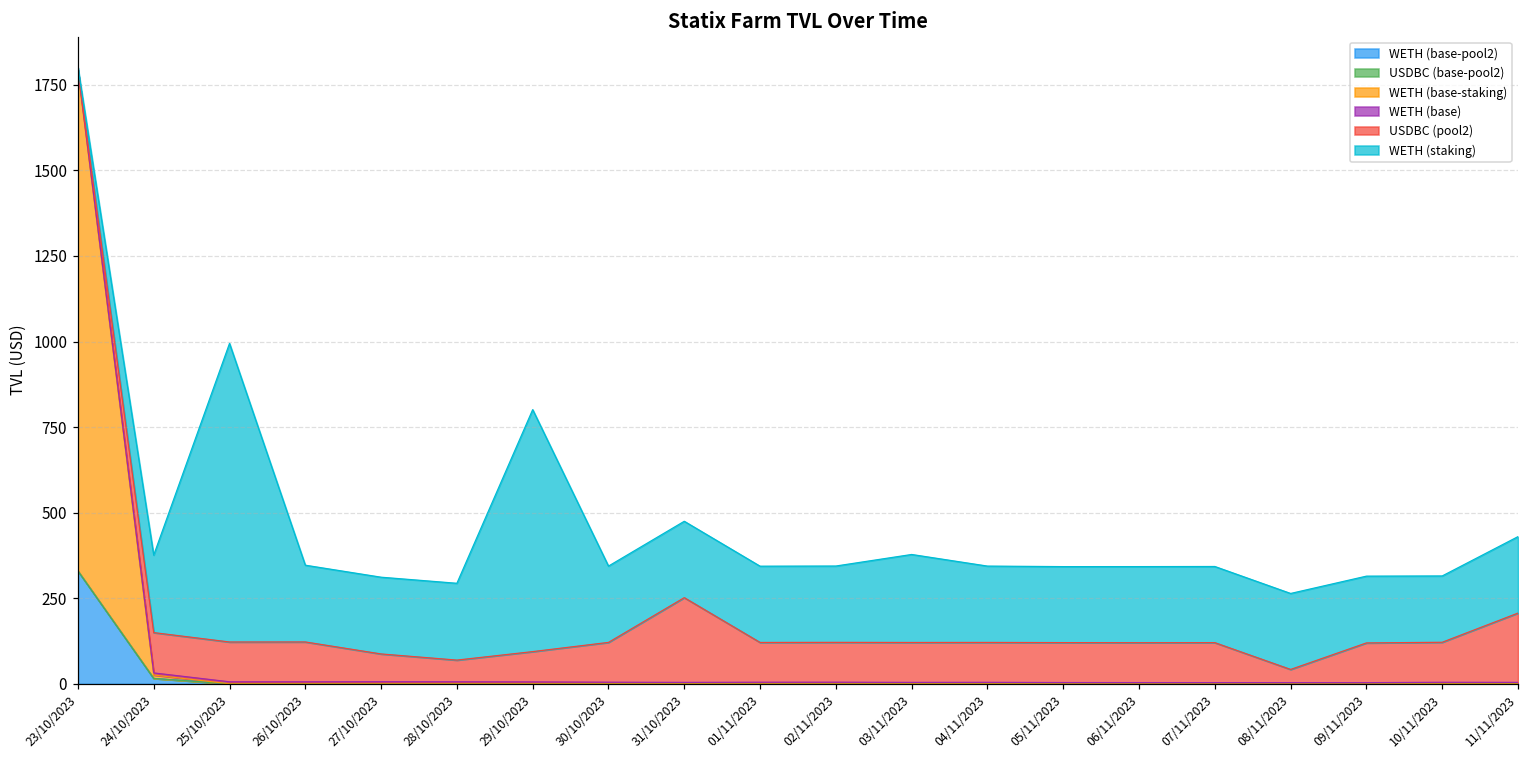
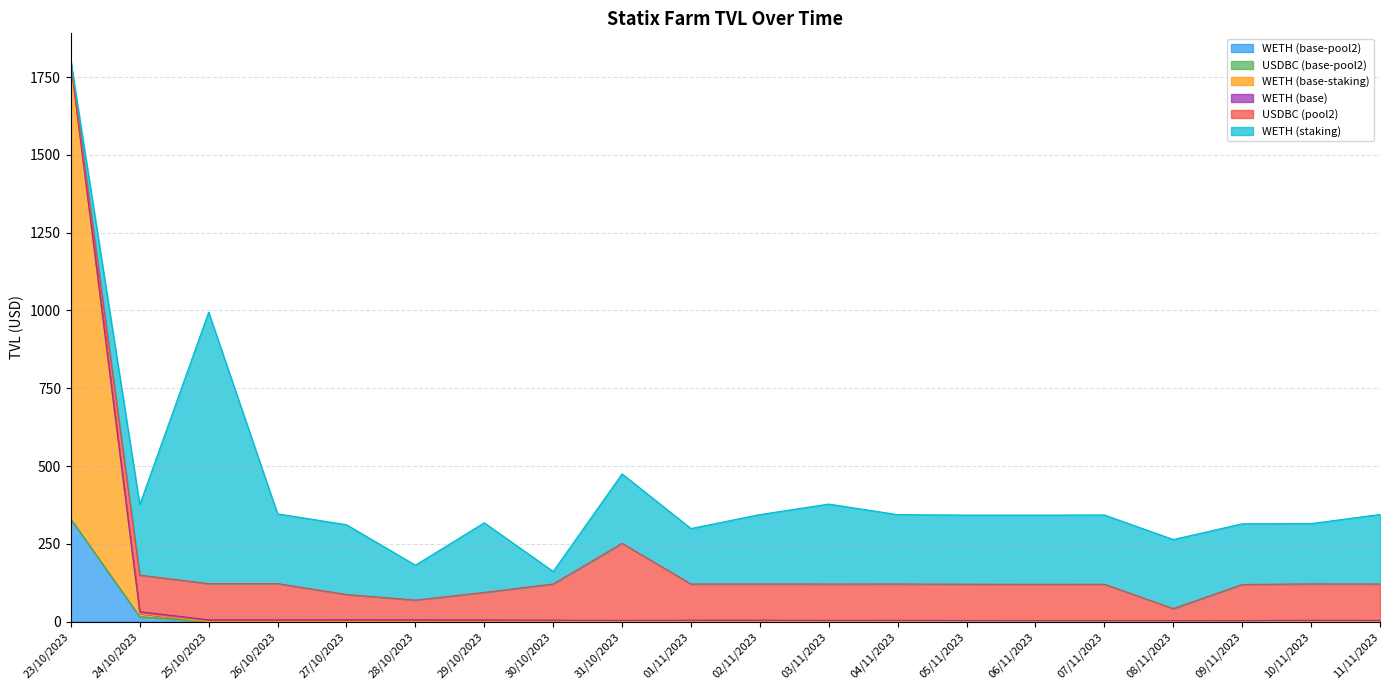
WETH (staking), 28/10/2023: 220 -> 110
WETH (staking), 29/10/2023: 710 -> 220
WETH (staking), 30/10/2023: 220 -> 40
WETH (staking), 01/11/2023: 220 -> 180
USDBC (pool2), 11/11/2023: 200 -> 120
